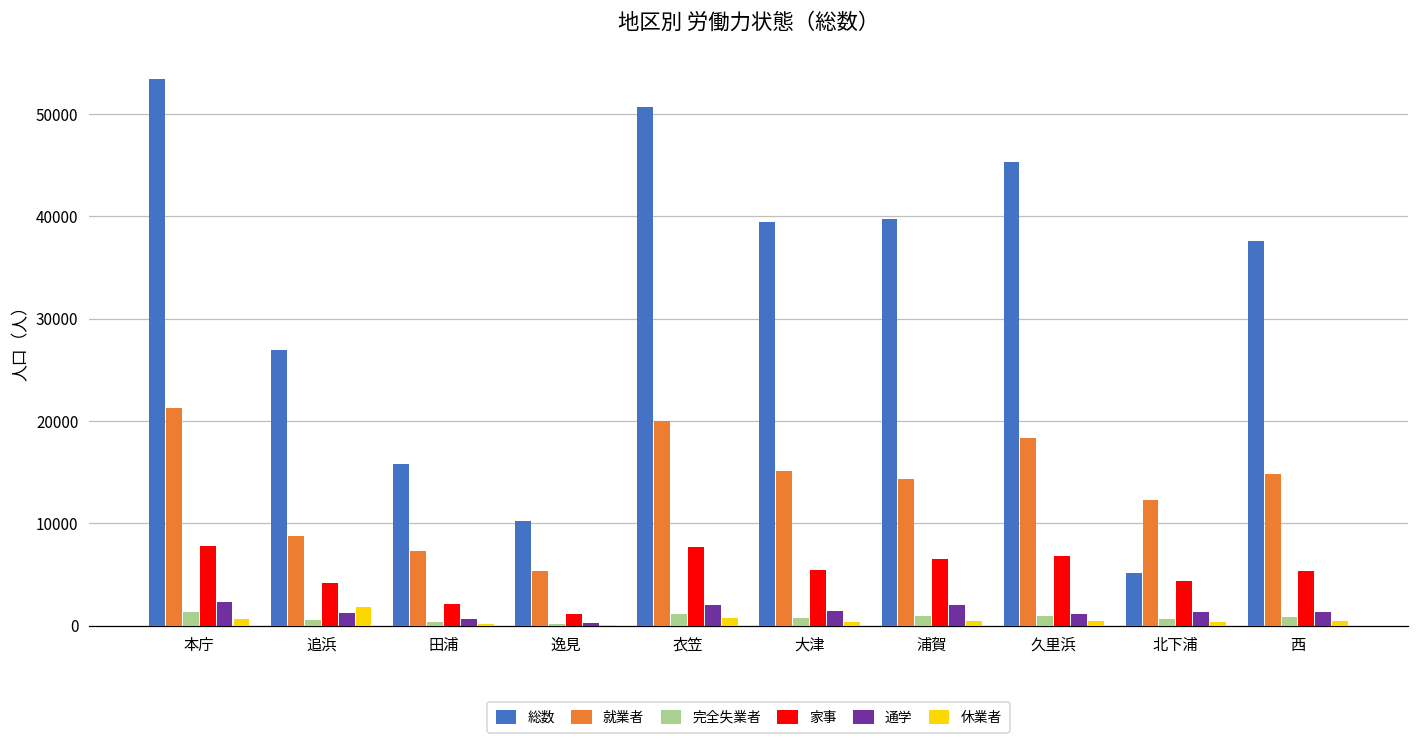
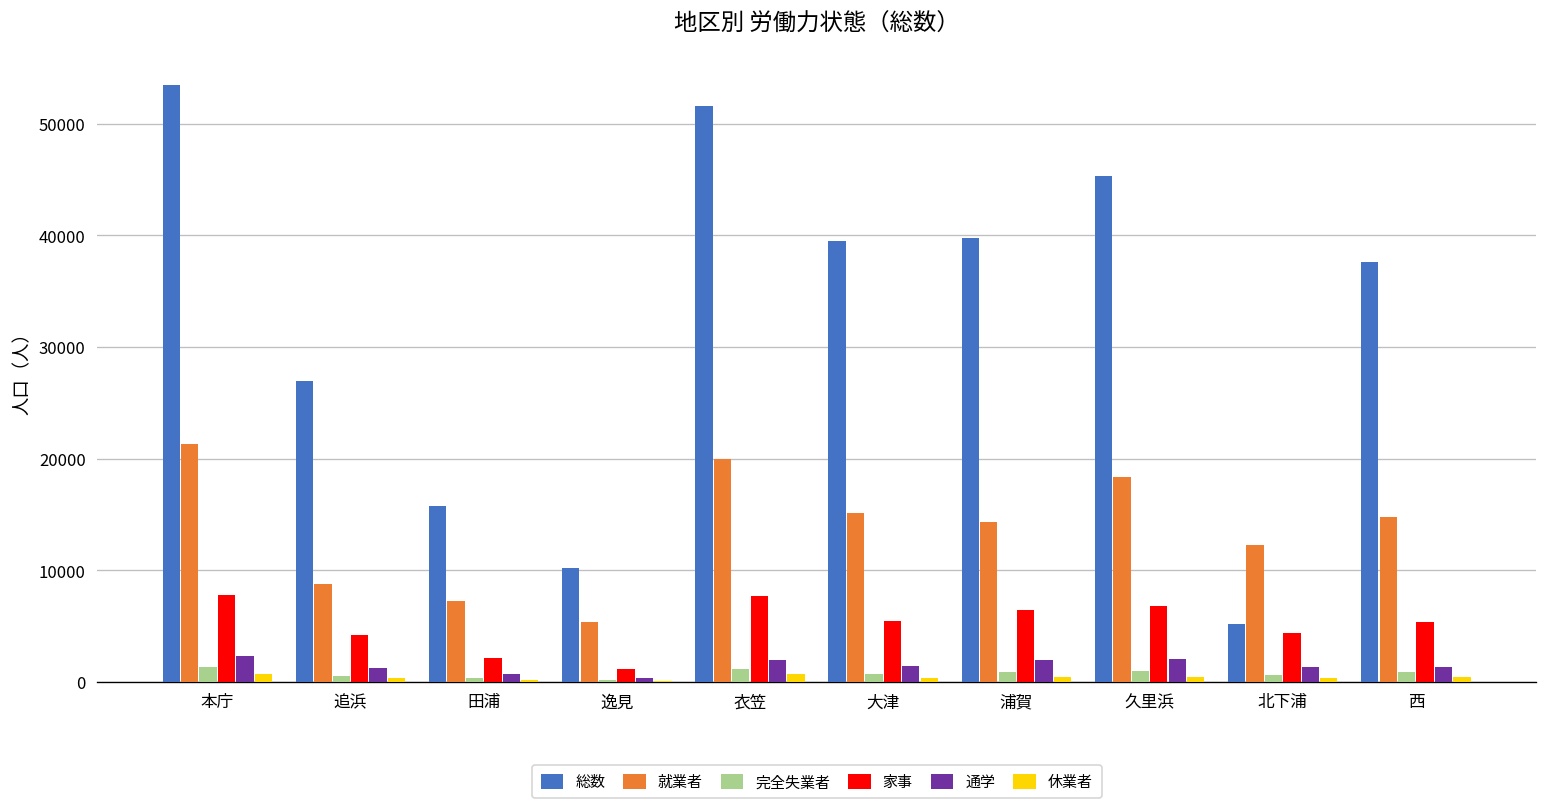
休業者, 追浜: 2000 -> 0
総数, 衣笠: 51000 -> 52000
通学, 久里浜: 1000 -> 2000
